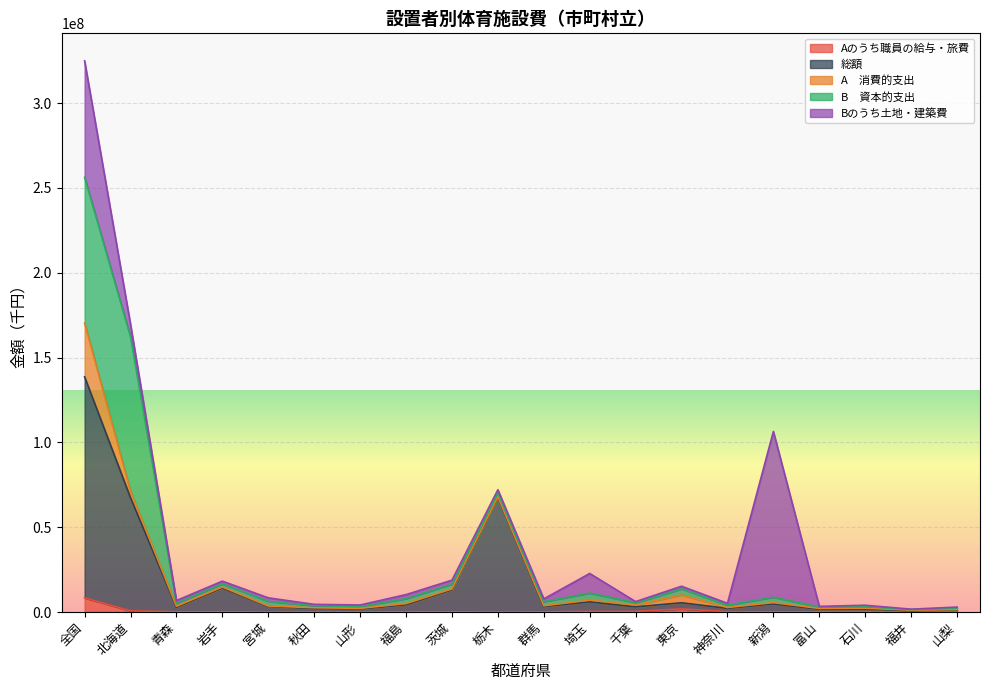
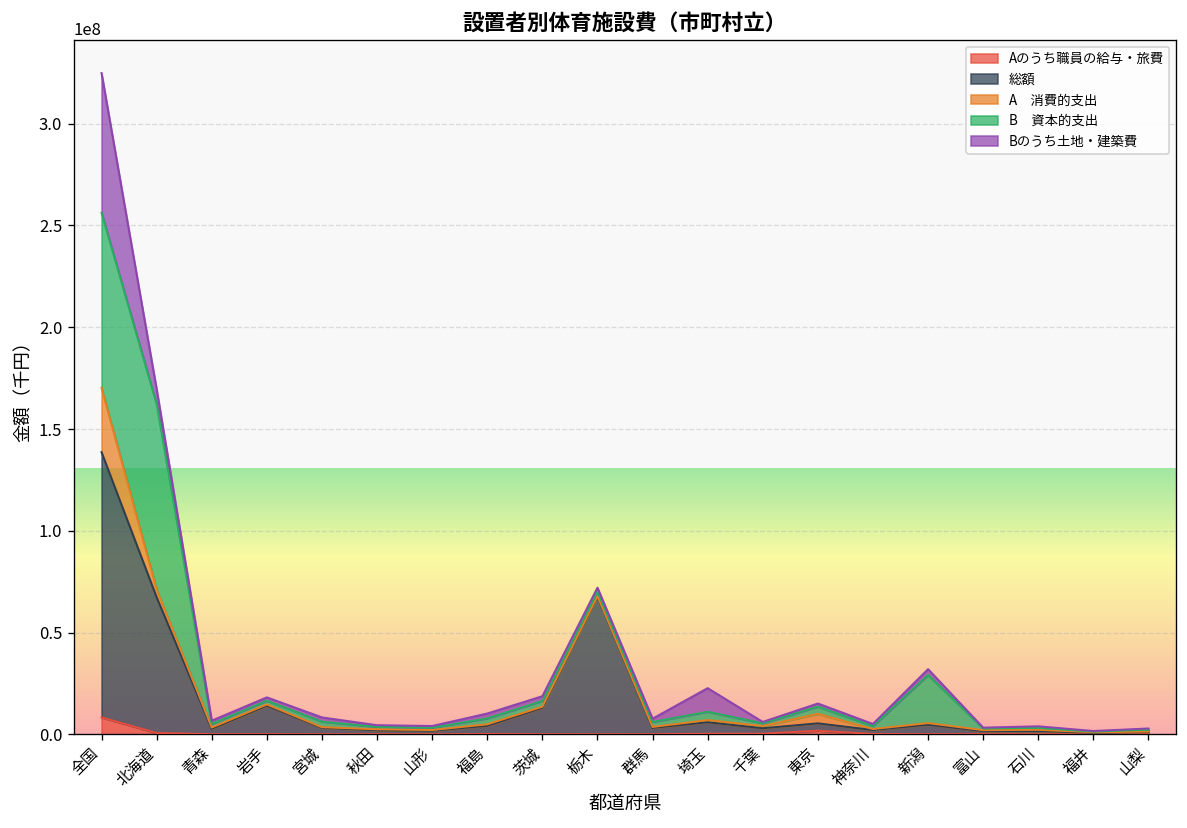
B 資本的支出, 新潟: 3000000 -> 24000000
Bのうち土地・建築費, 新潟: 98000000 -> 3000000
